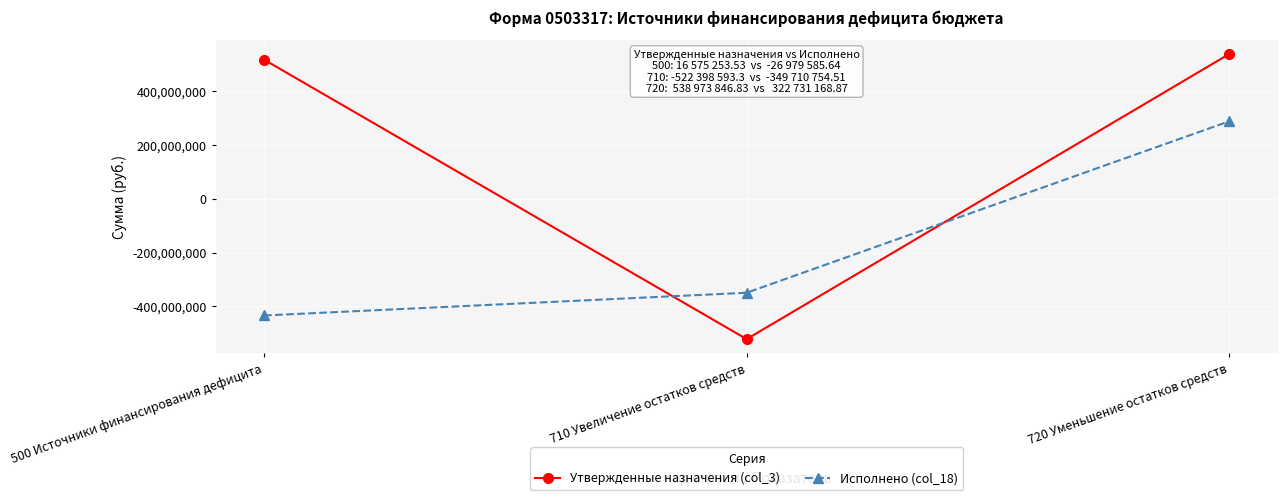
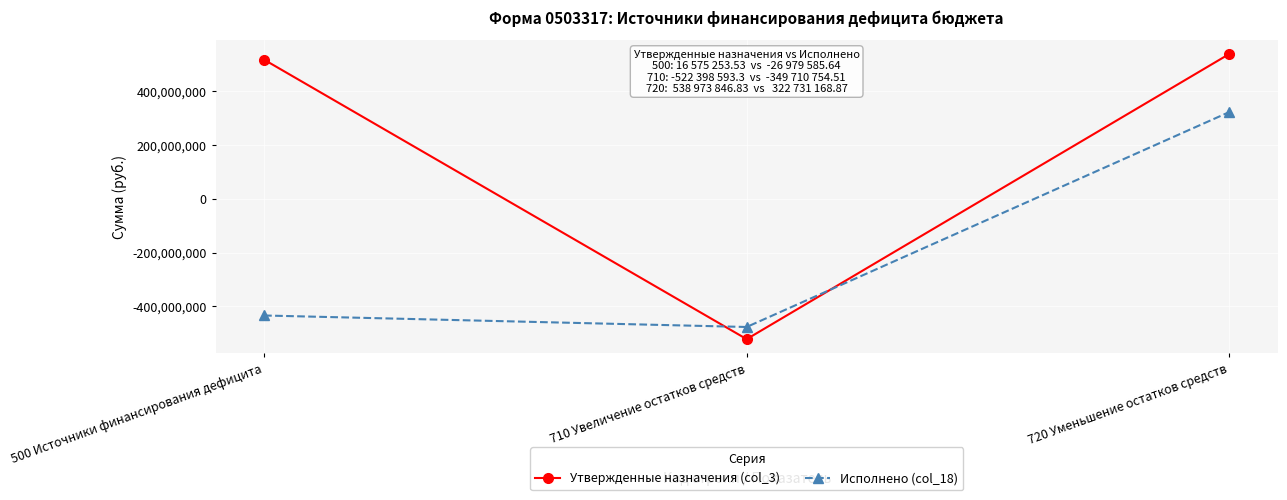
Исполнено (col_18), 710 Увеличение остатков средств: -350,000,000 -> -480,000,000
Исполнено (col_18), 720 Уменьшение остатков средств: 290,000,000 -> 320,000,000
